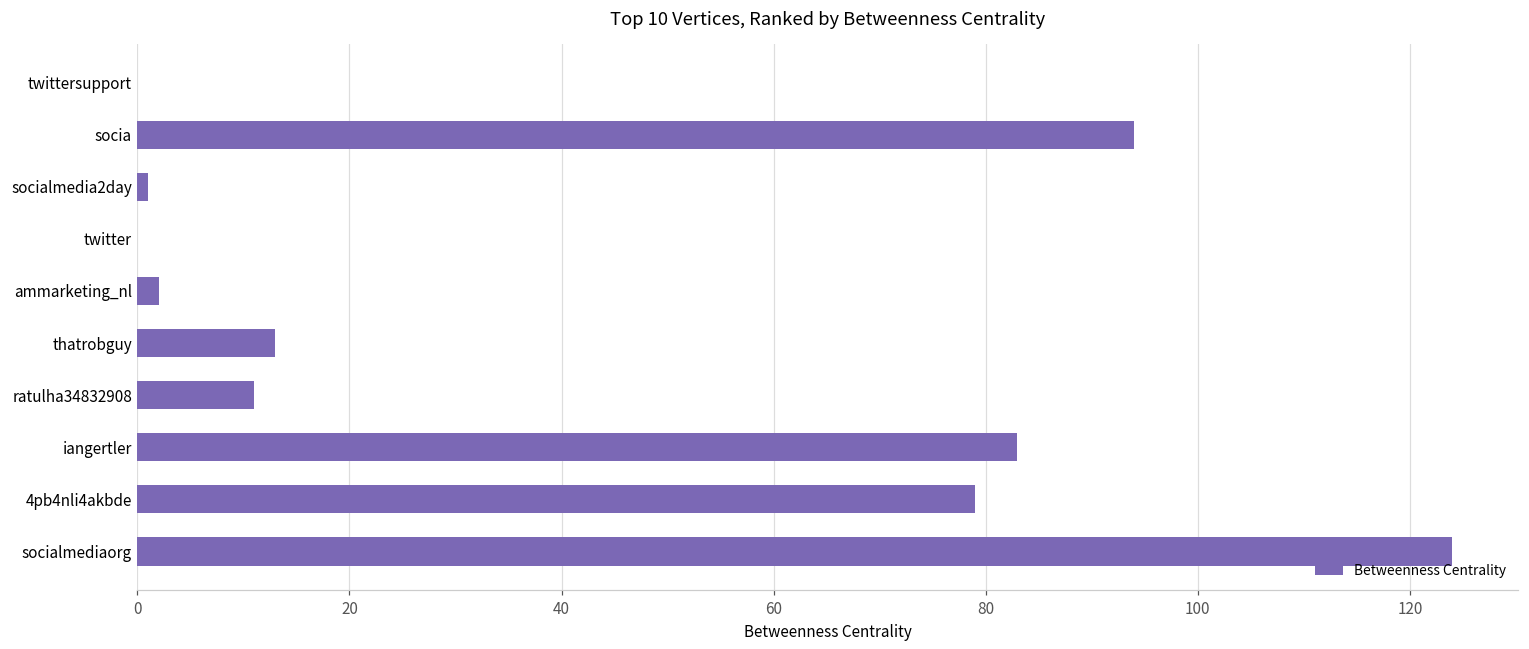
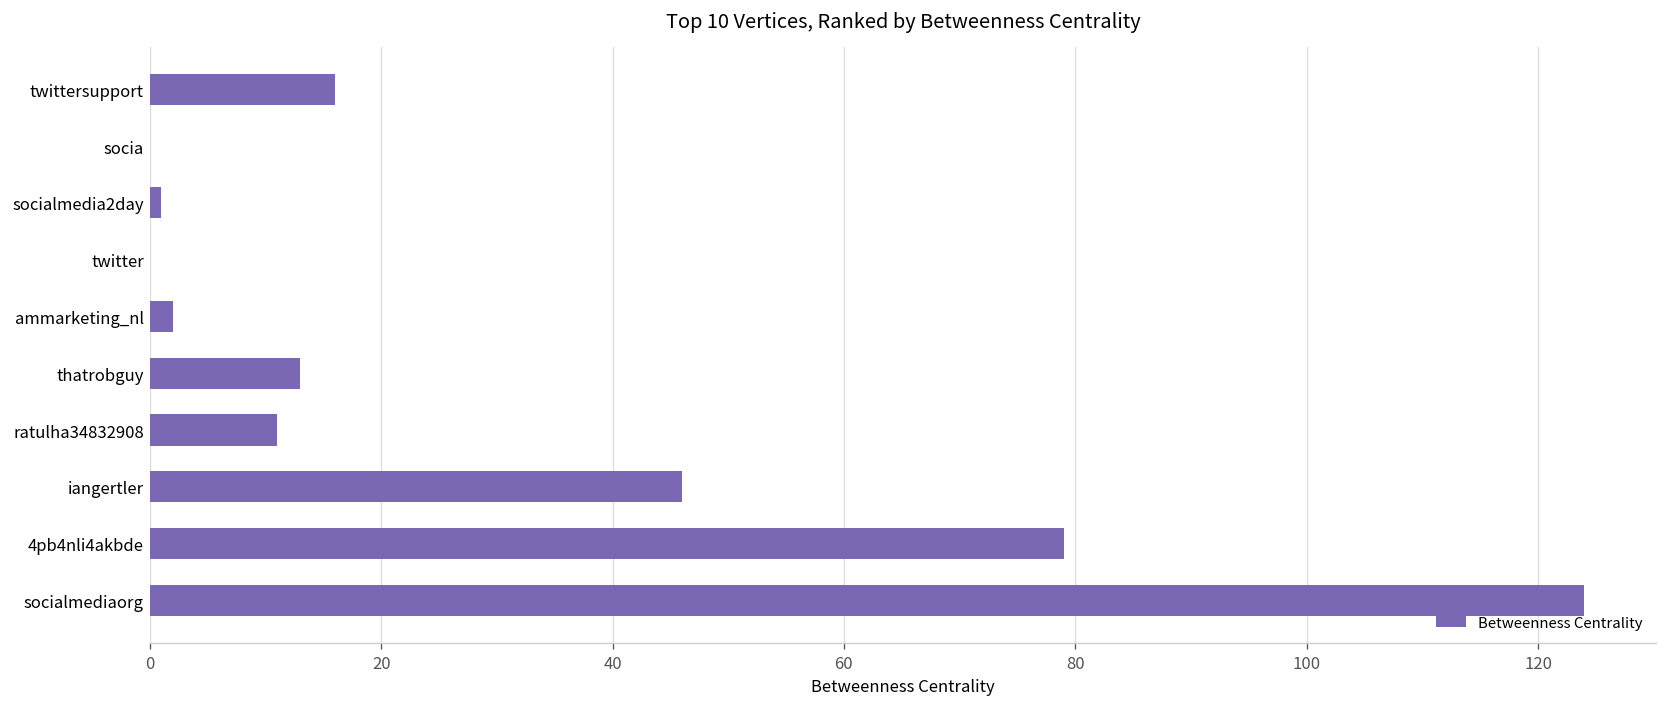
twittersupport: 0 -> 16
socia: 94 -> 0
iangertler: 83 -> 46
